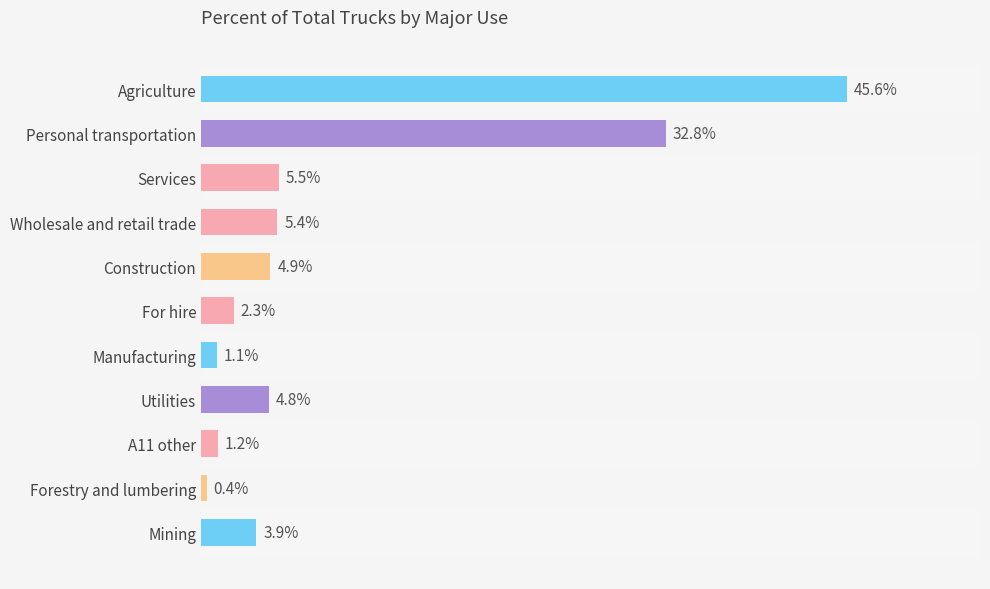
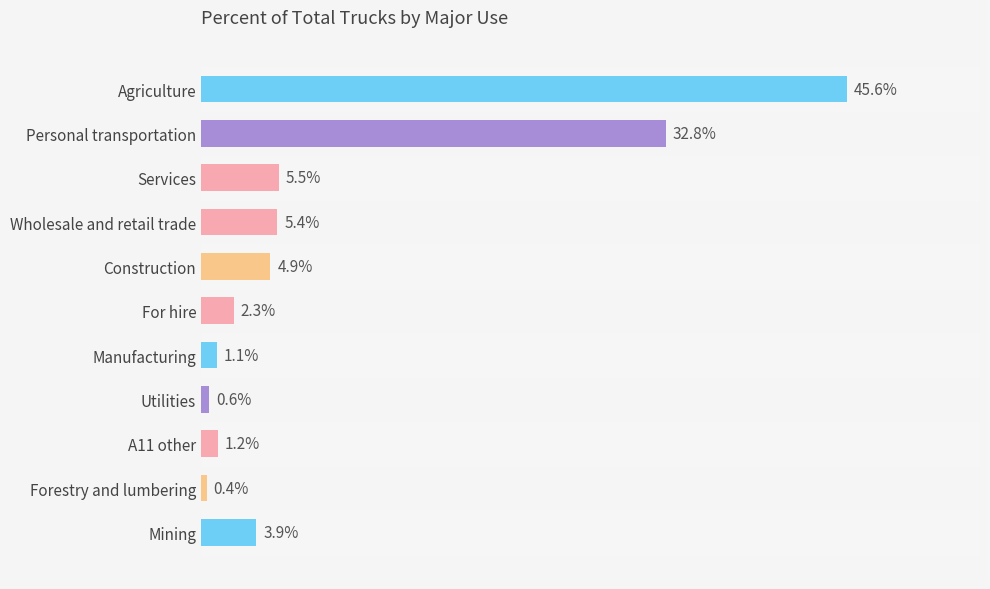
Utilities: 4.8% -> 0.6%
